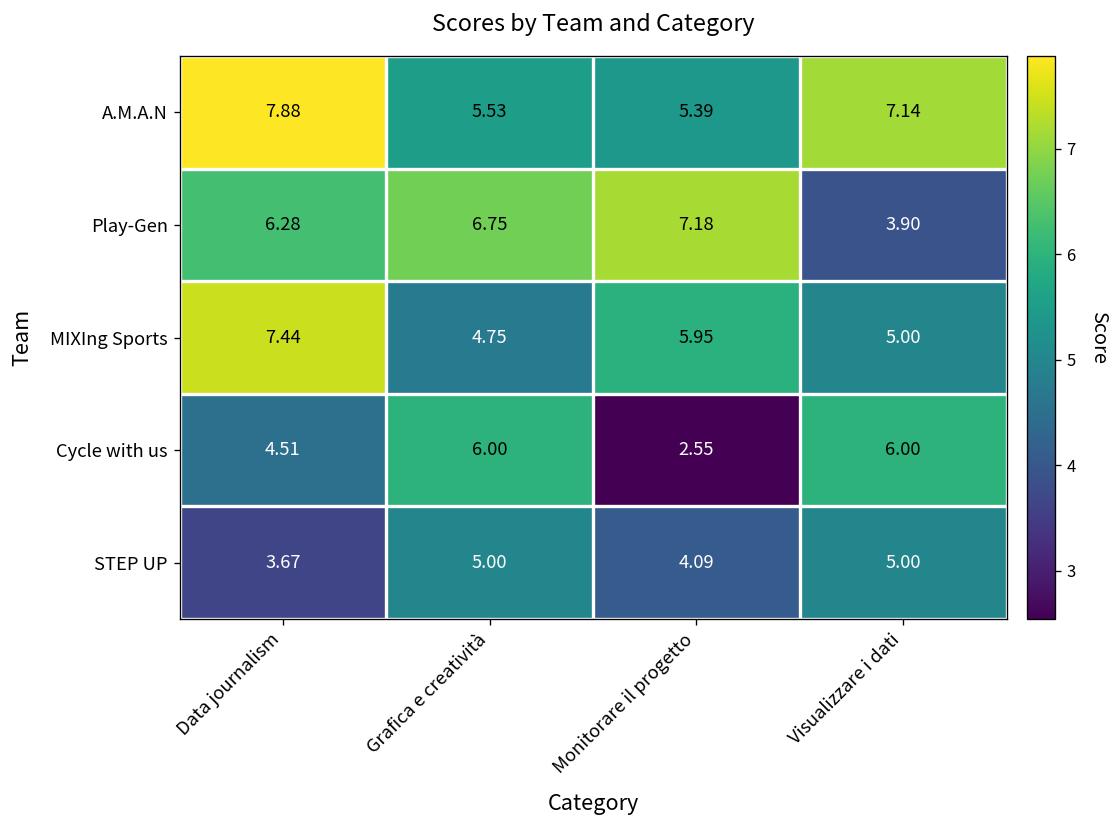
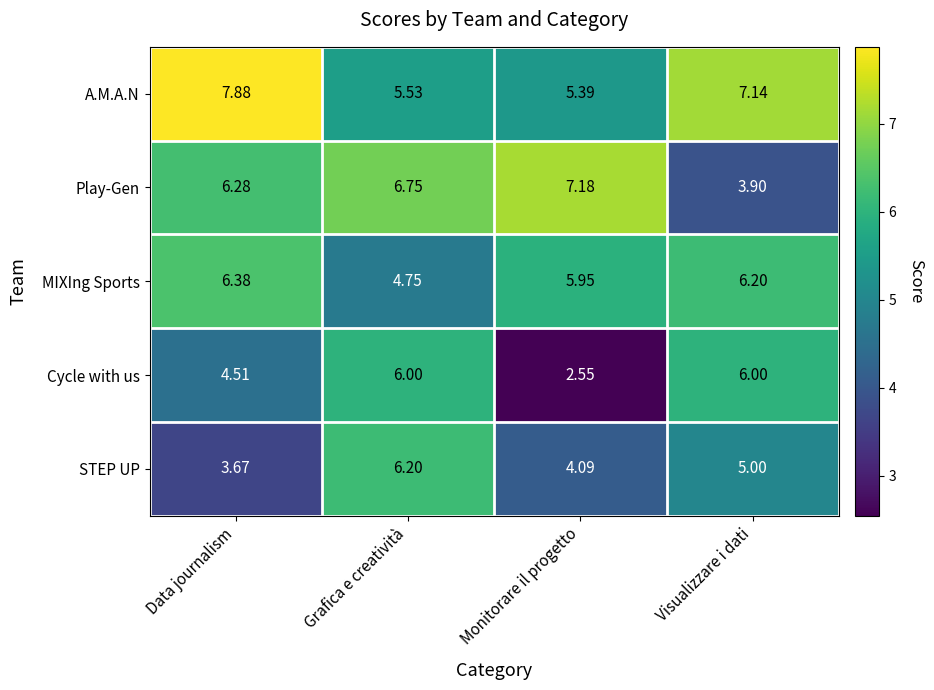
MIXIng Sports, Data journalism: 7.44 -> 6.38
MIXIng Sports, Visualizzare i dati: 5.00 -> 6.20
STEP UP, Grafica e creatività: 5.00 -> 6.20
